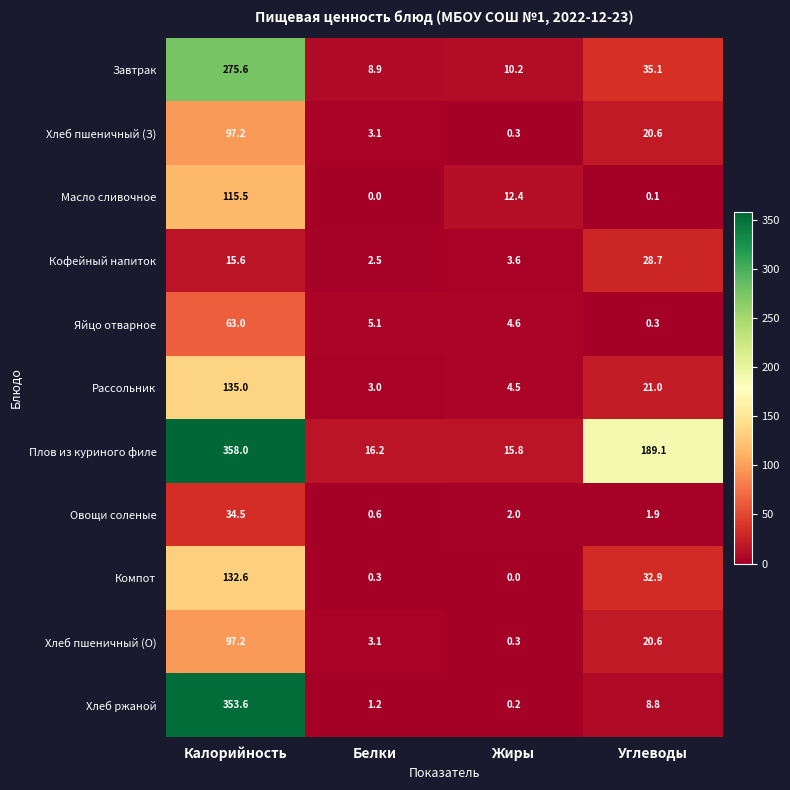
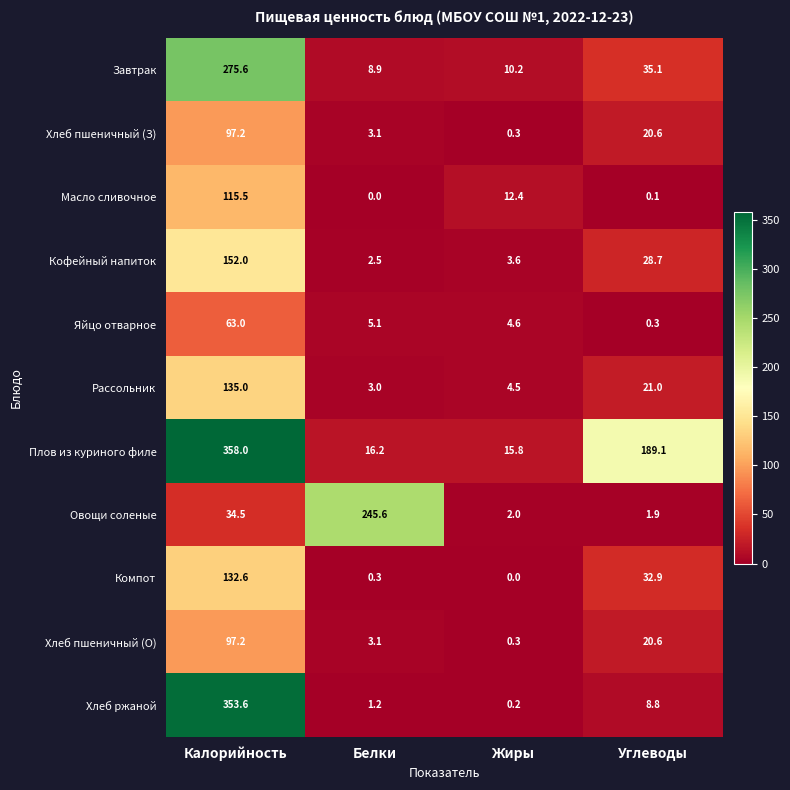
Кофейный напиток, Калорийность: 15.6 -> 152.0
Овощи соленые, Белки: 0.6 -> 245.6
